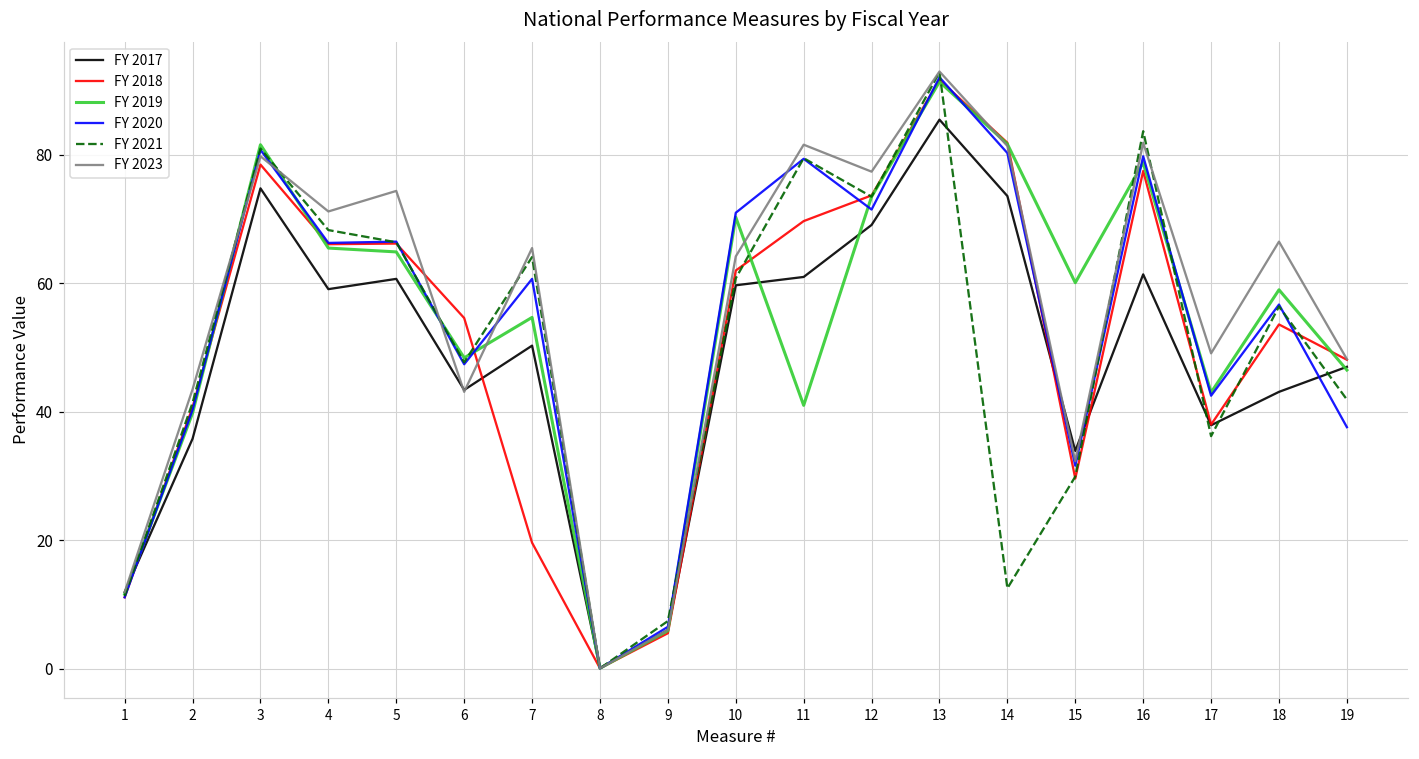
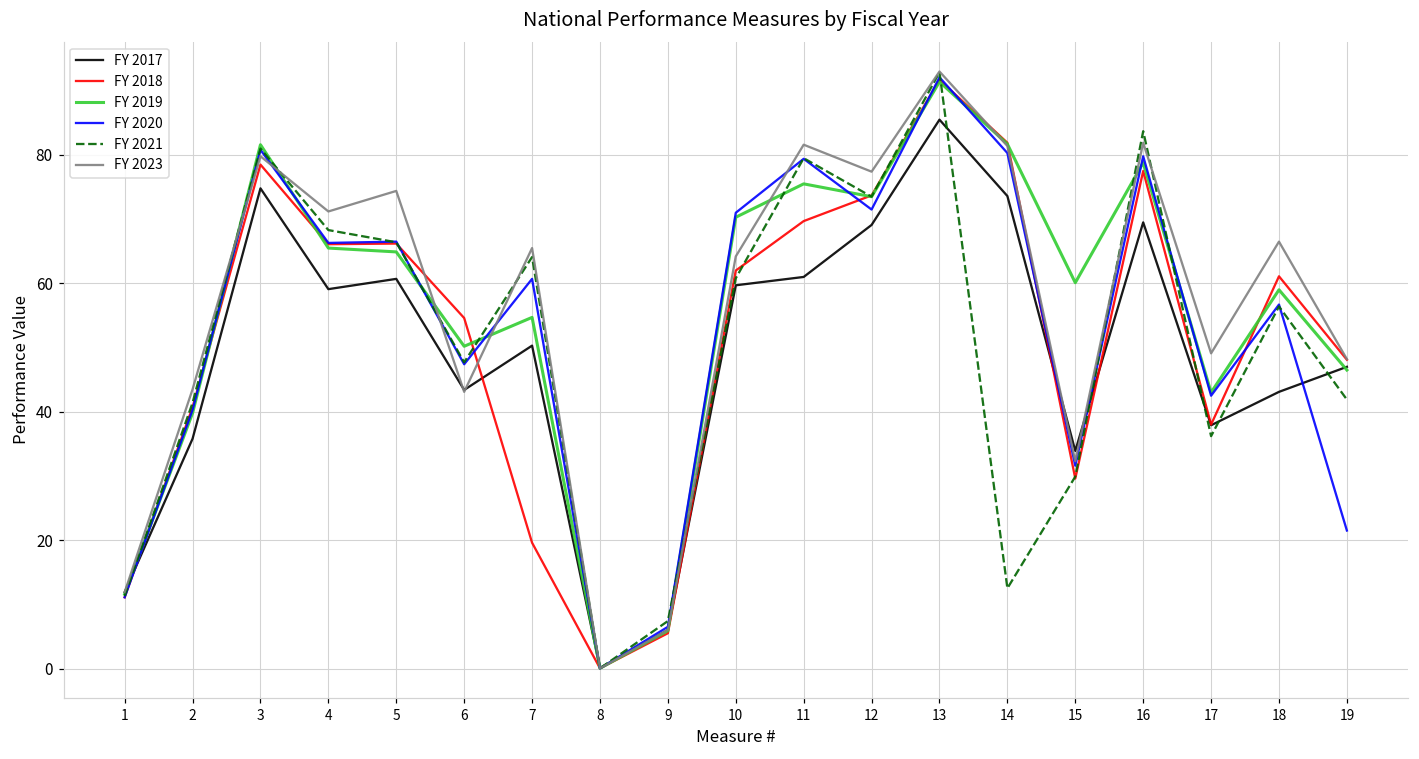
FY 2019, 6: 48 -> 50
FY 2019, 11: 41 -> 76
FY 2017, 16: 61 -> 70
FY 2018, 18: 54 -> 61
FY 2020, 19: 38 -> 22
